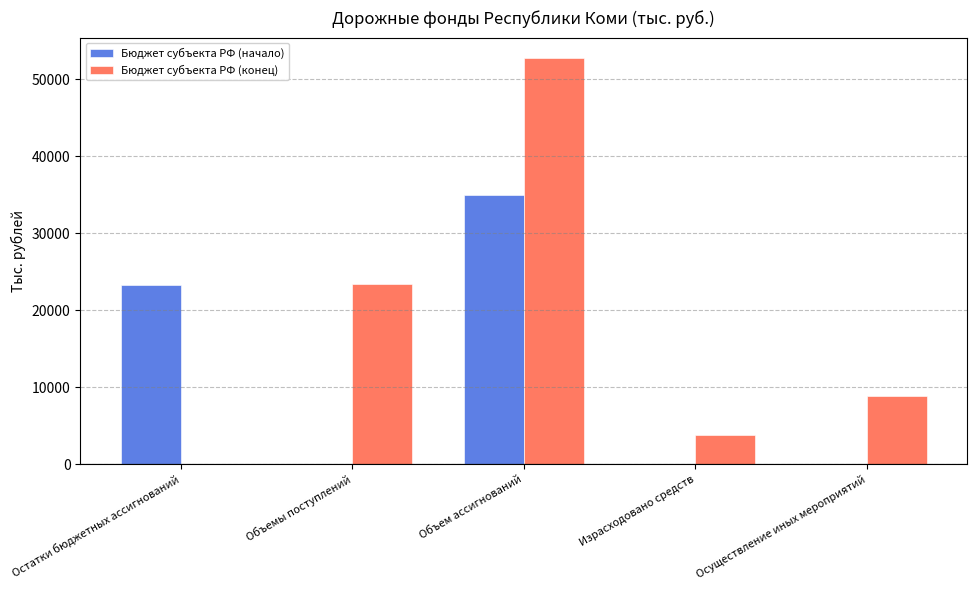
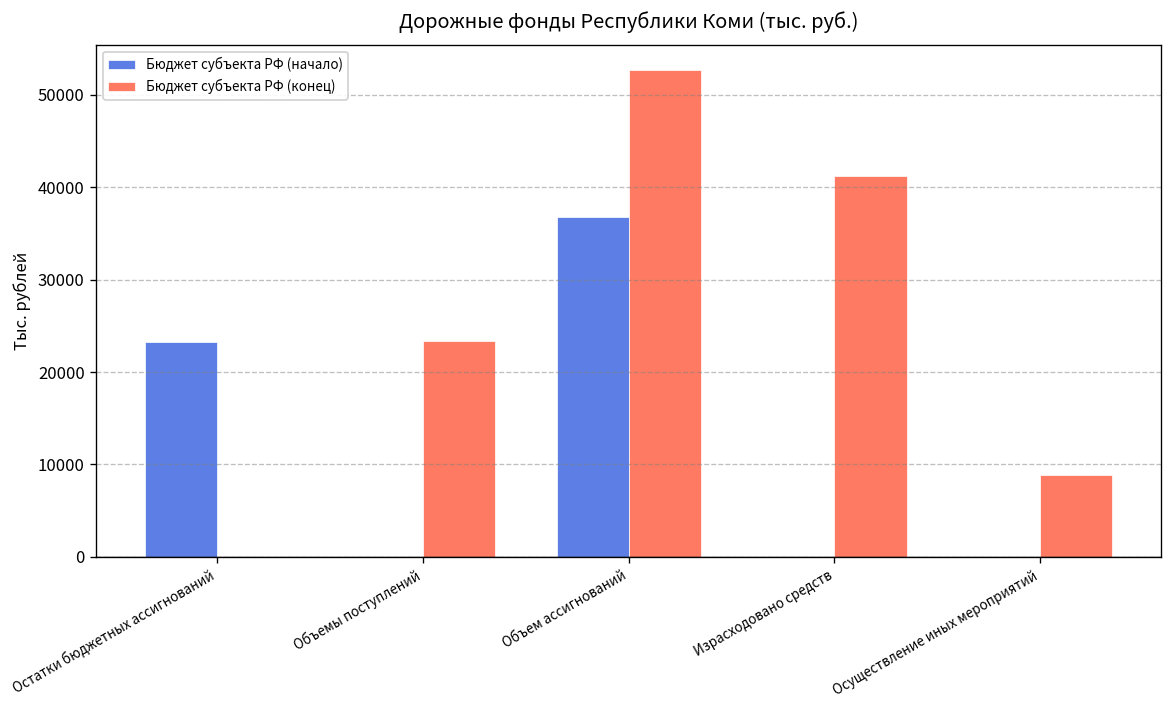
Бюджет субъекта РФ (начало), Объем ассигнований: 35000 -> 37000
Бюджет субъекта РФ (конец), Израсходовано средств: 4000 -> 41000
